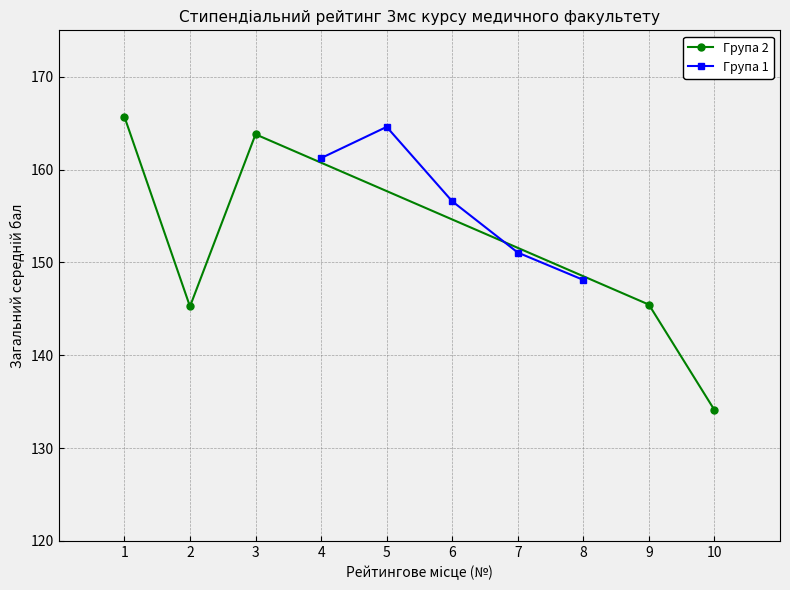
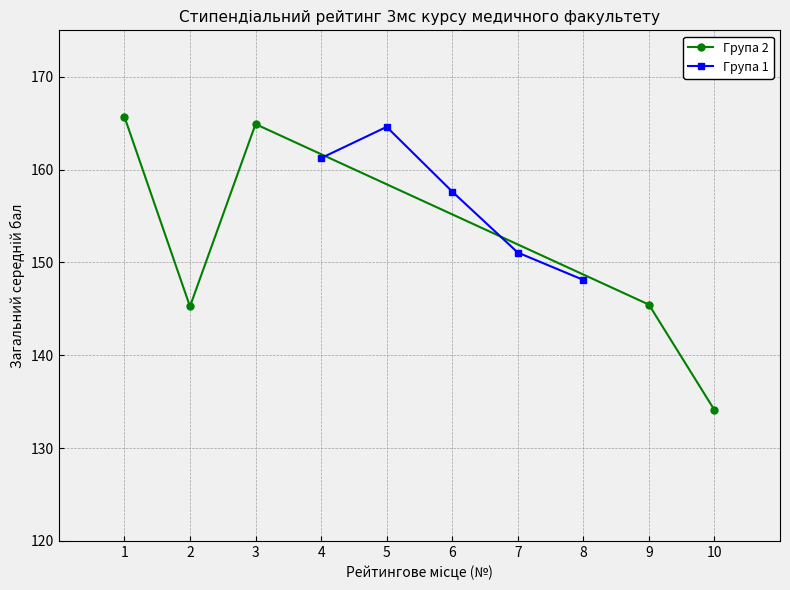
Група 2, 3: 164 -> 165
Група 1, 6: 157 -> 158
